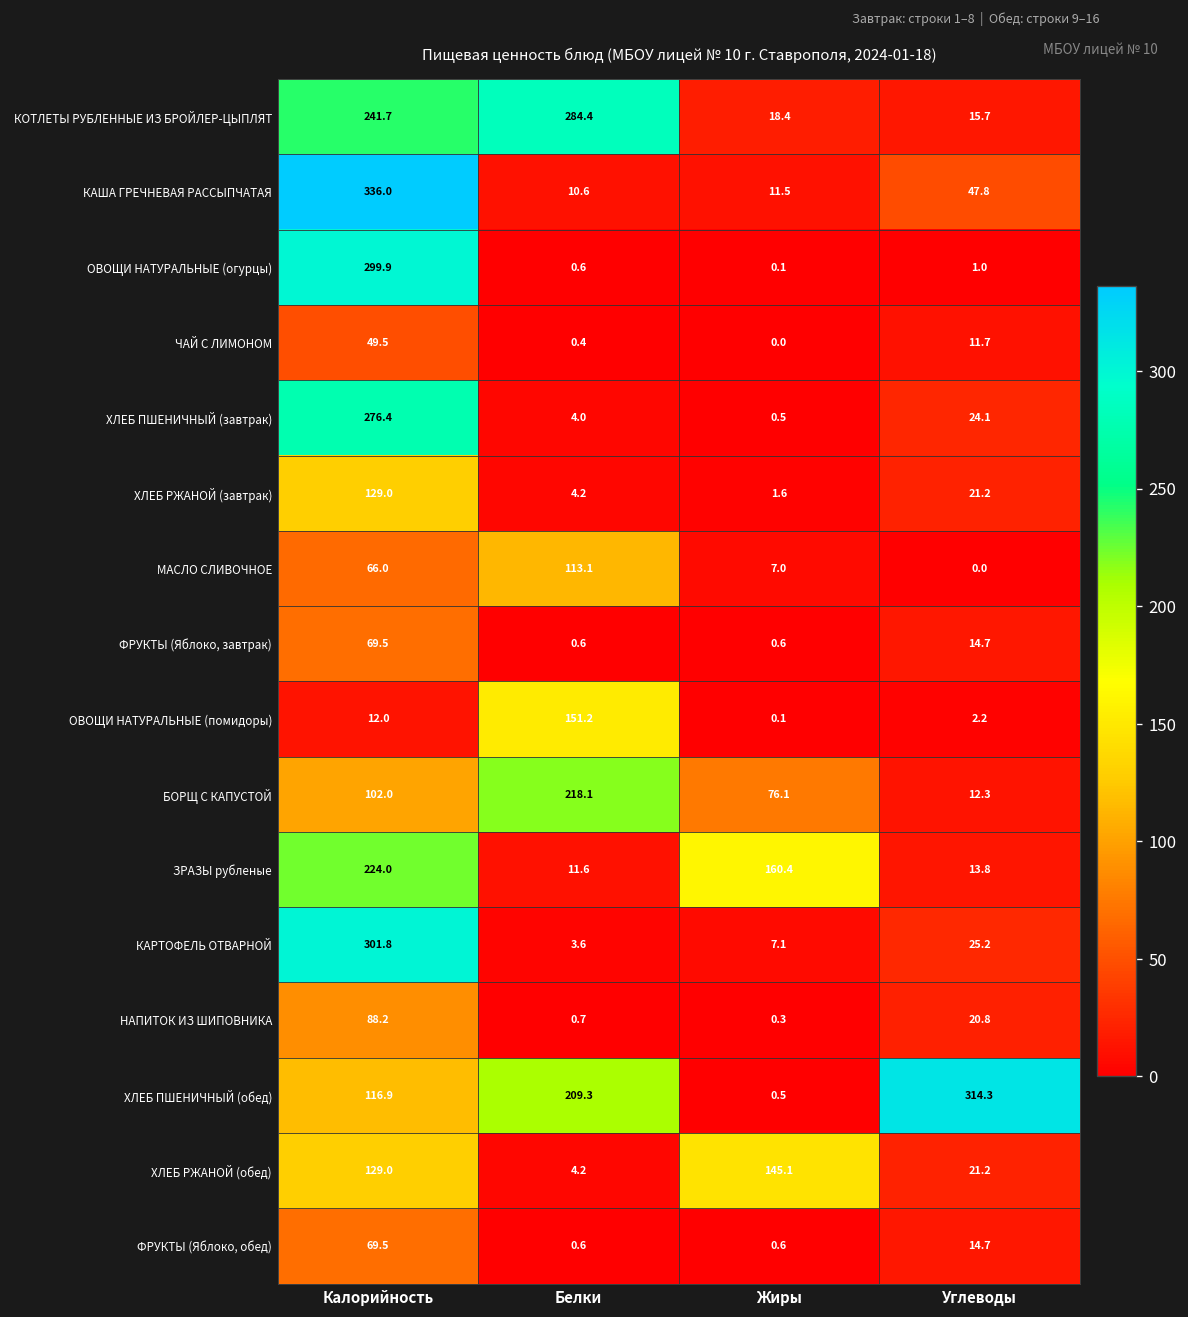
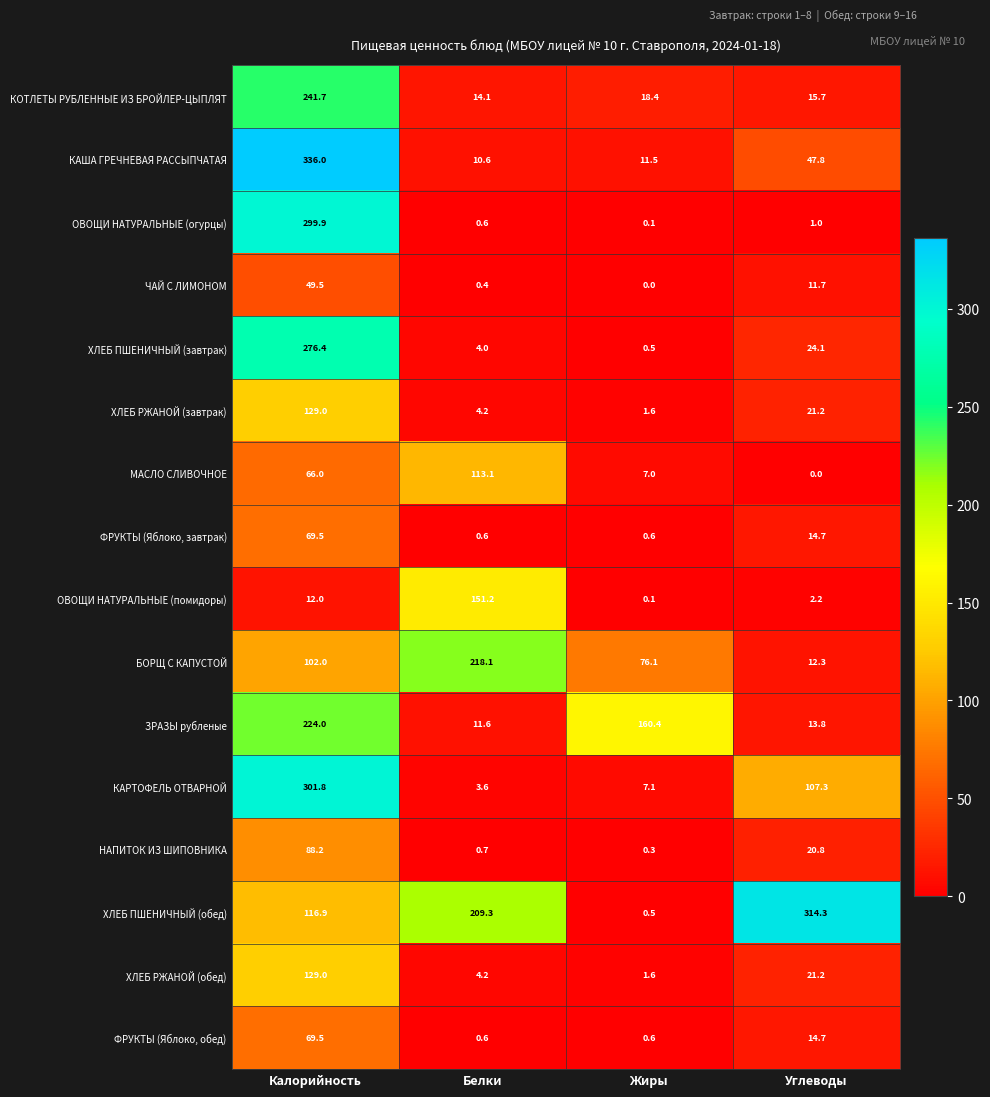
КОТЛЕТЫ РУБЛЕННЫЕ ИЗ БРОЙЛЕР-ЦЫПЛЯТ, Белки: 284.4 -> 14.1
КАРТОФЕЛЬ ОТВАРНОЙ, Углеводы: 25.2 -> 107.3
ХЛЕБ РЖАНОЙ (обед), Жиры: 145.1 -> 1.6
